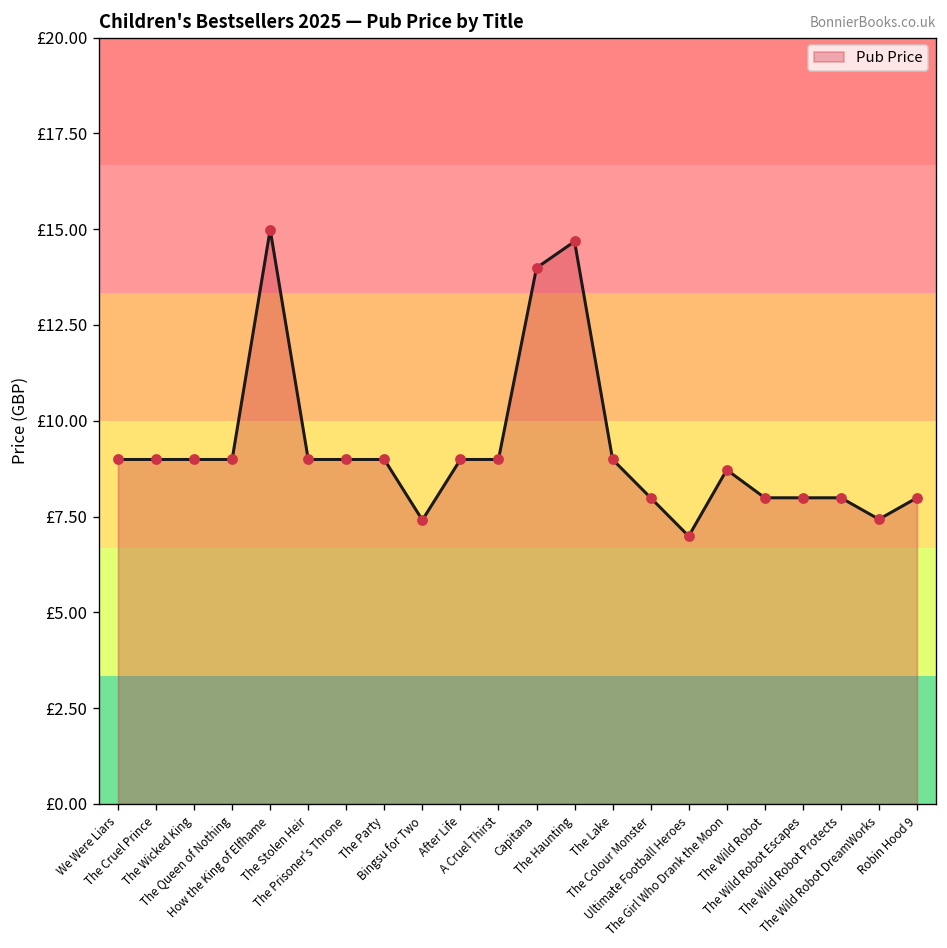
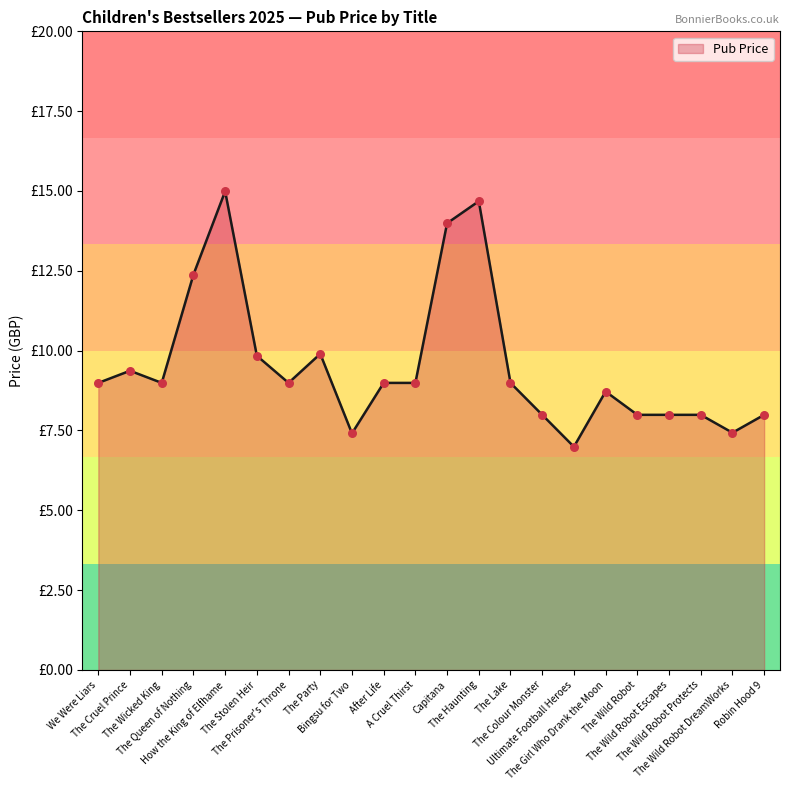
The Cruel Prince: £9.0 -> £9.4
The Queen of Nothing: £9.0 -> £12.4
The Stolen Heir: £9.0 -> £9.8
The Party: £9.0 -> £9.9
